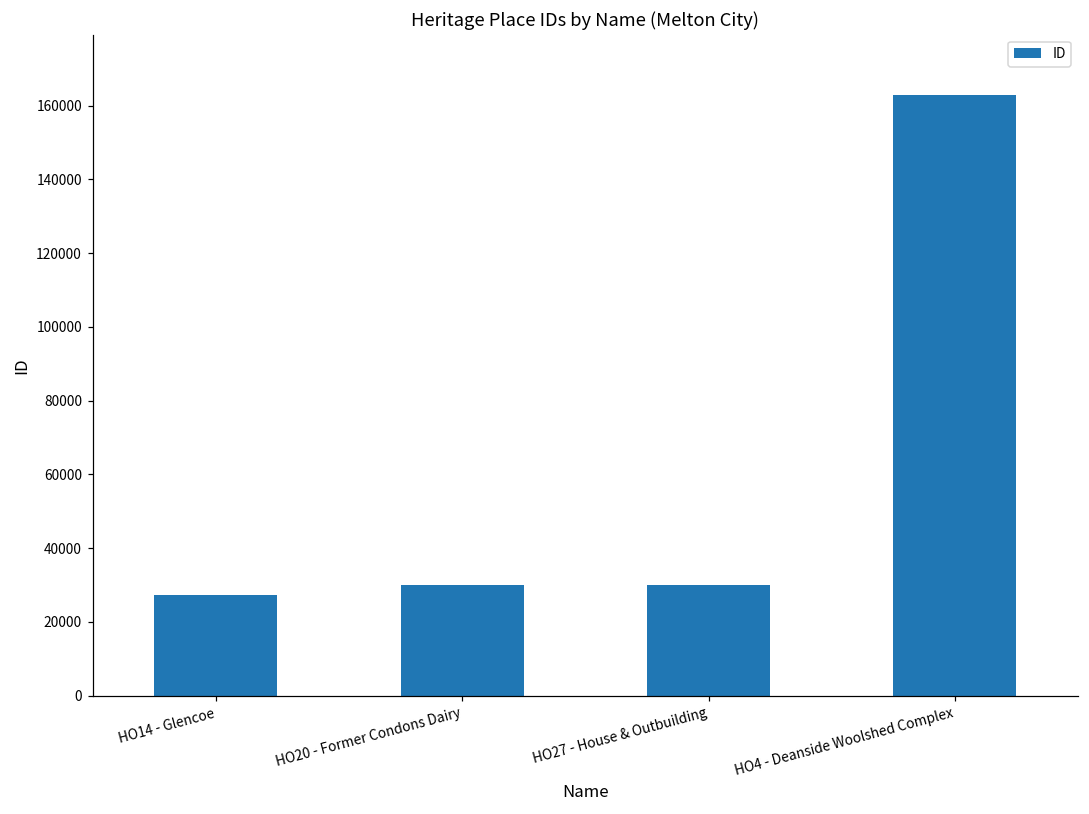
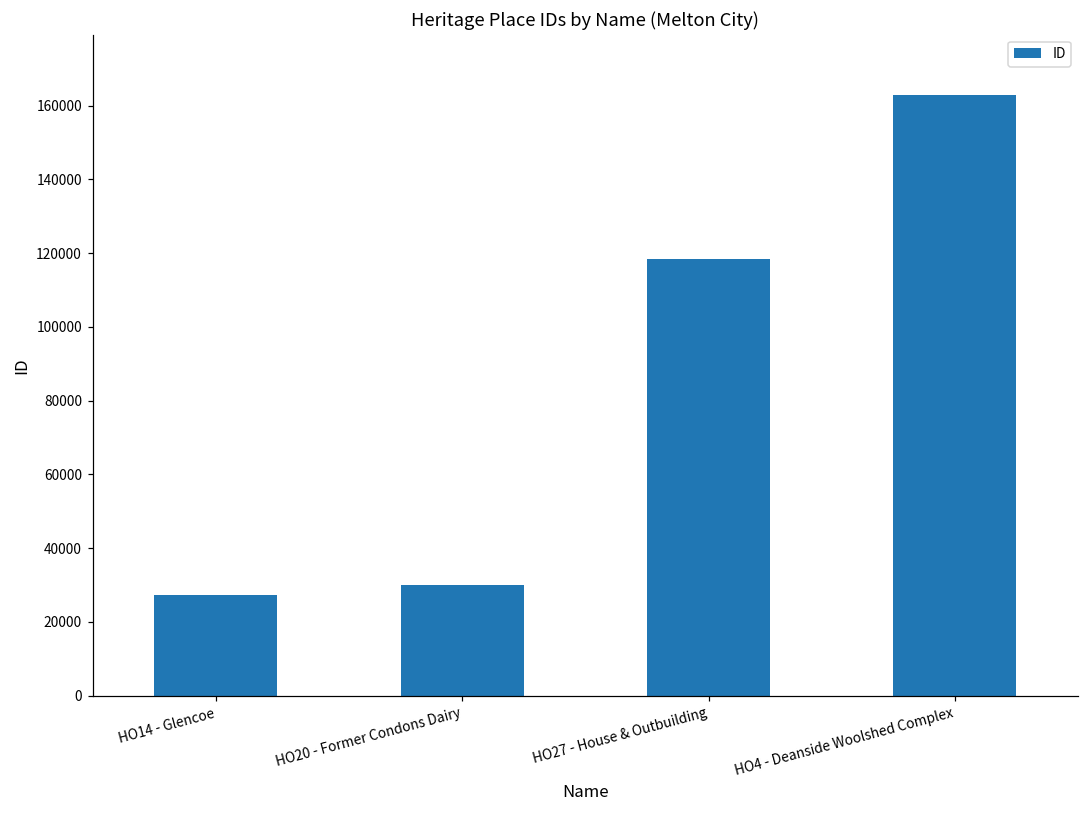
HO27 - House & Outbuilding: 30000 -> 119000
